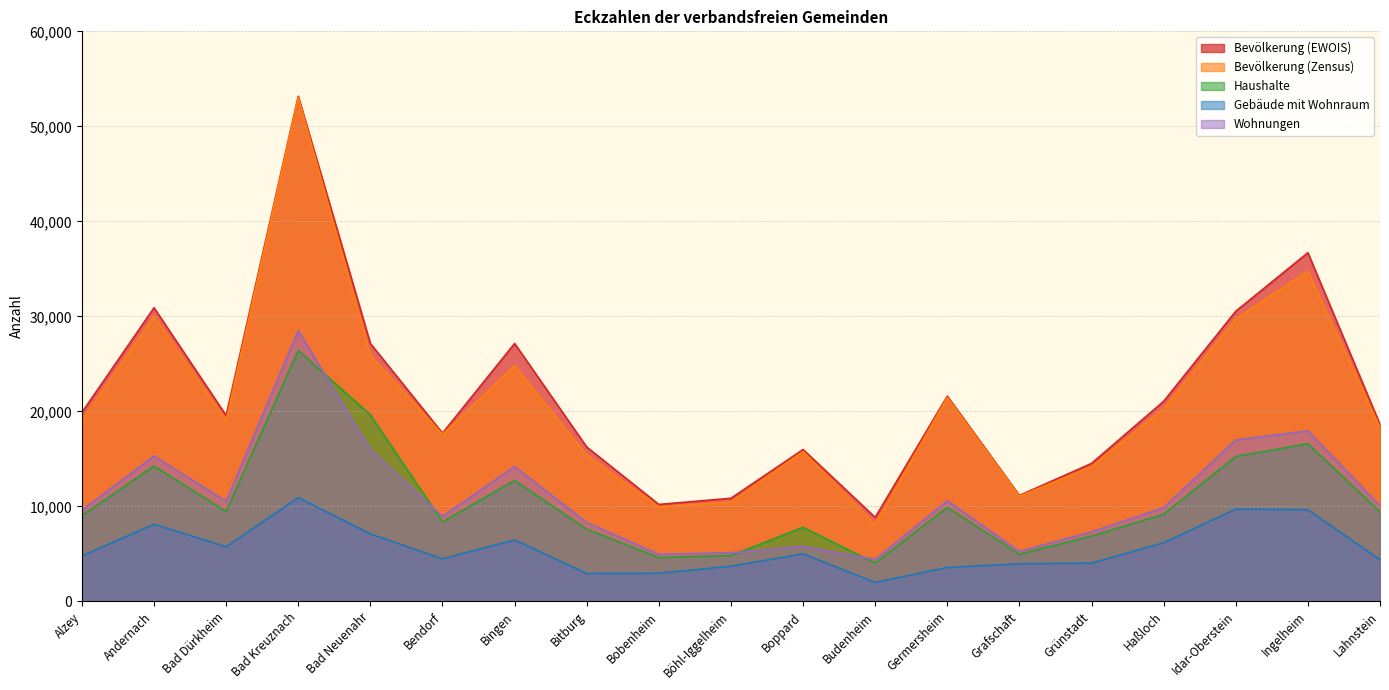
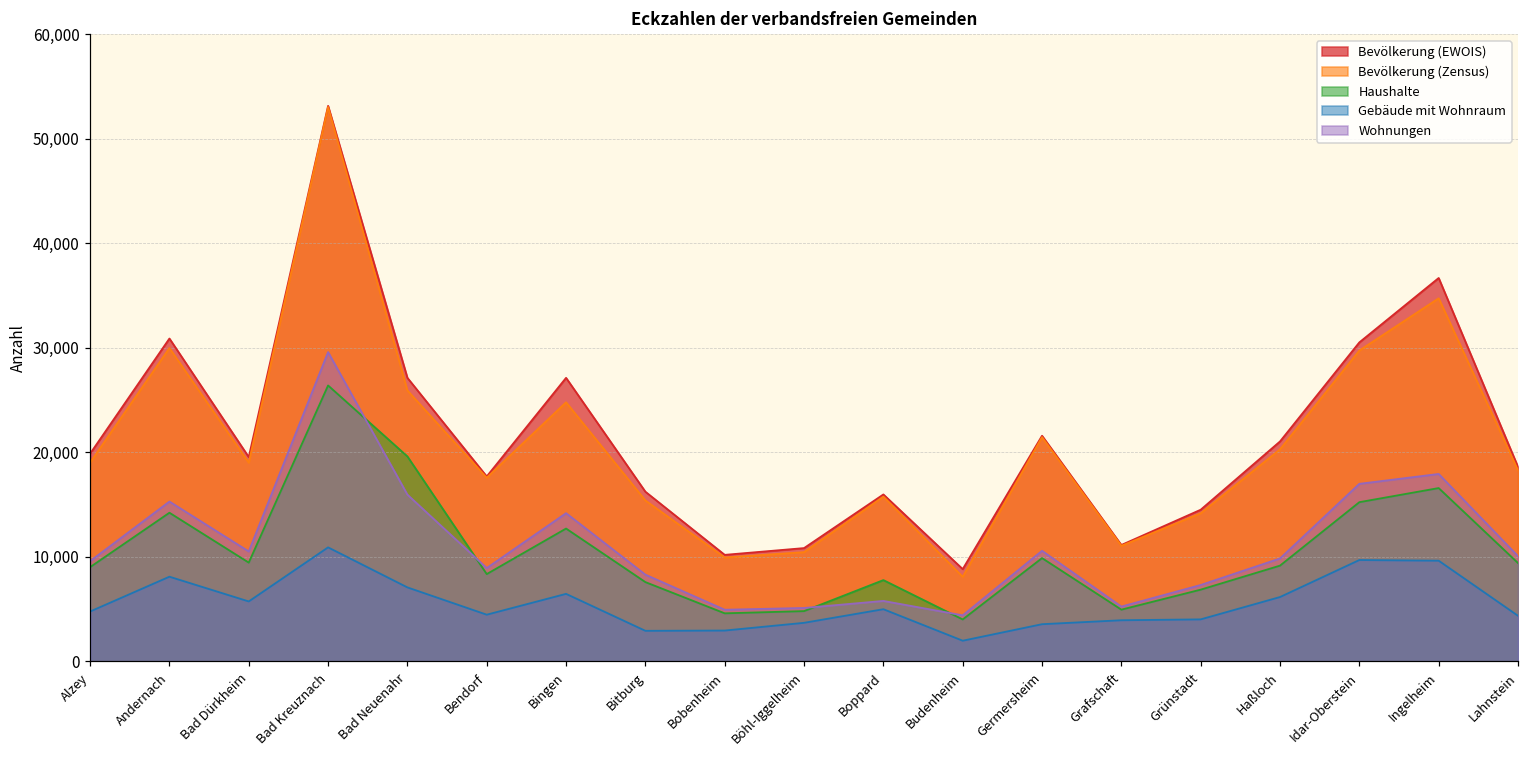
Wohnungen, Bad Kreuznach: 28,000 -> 30,000
